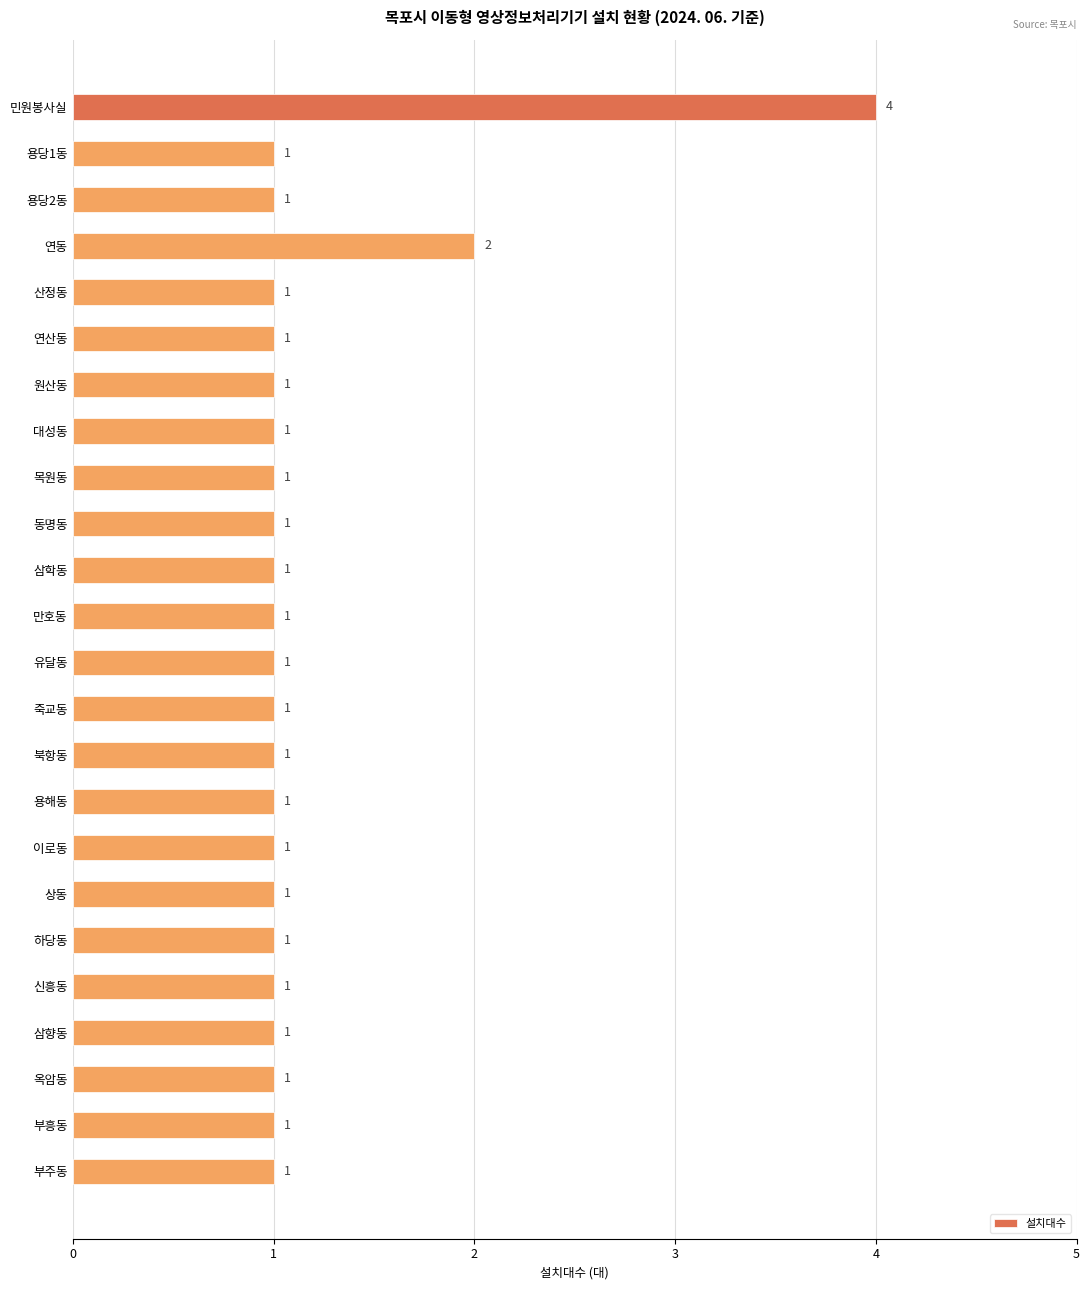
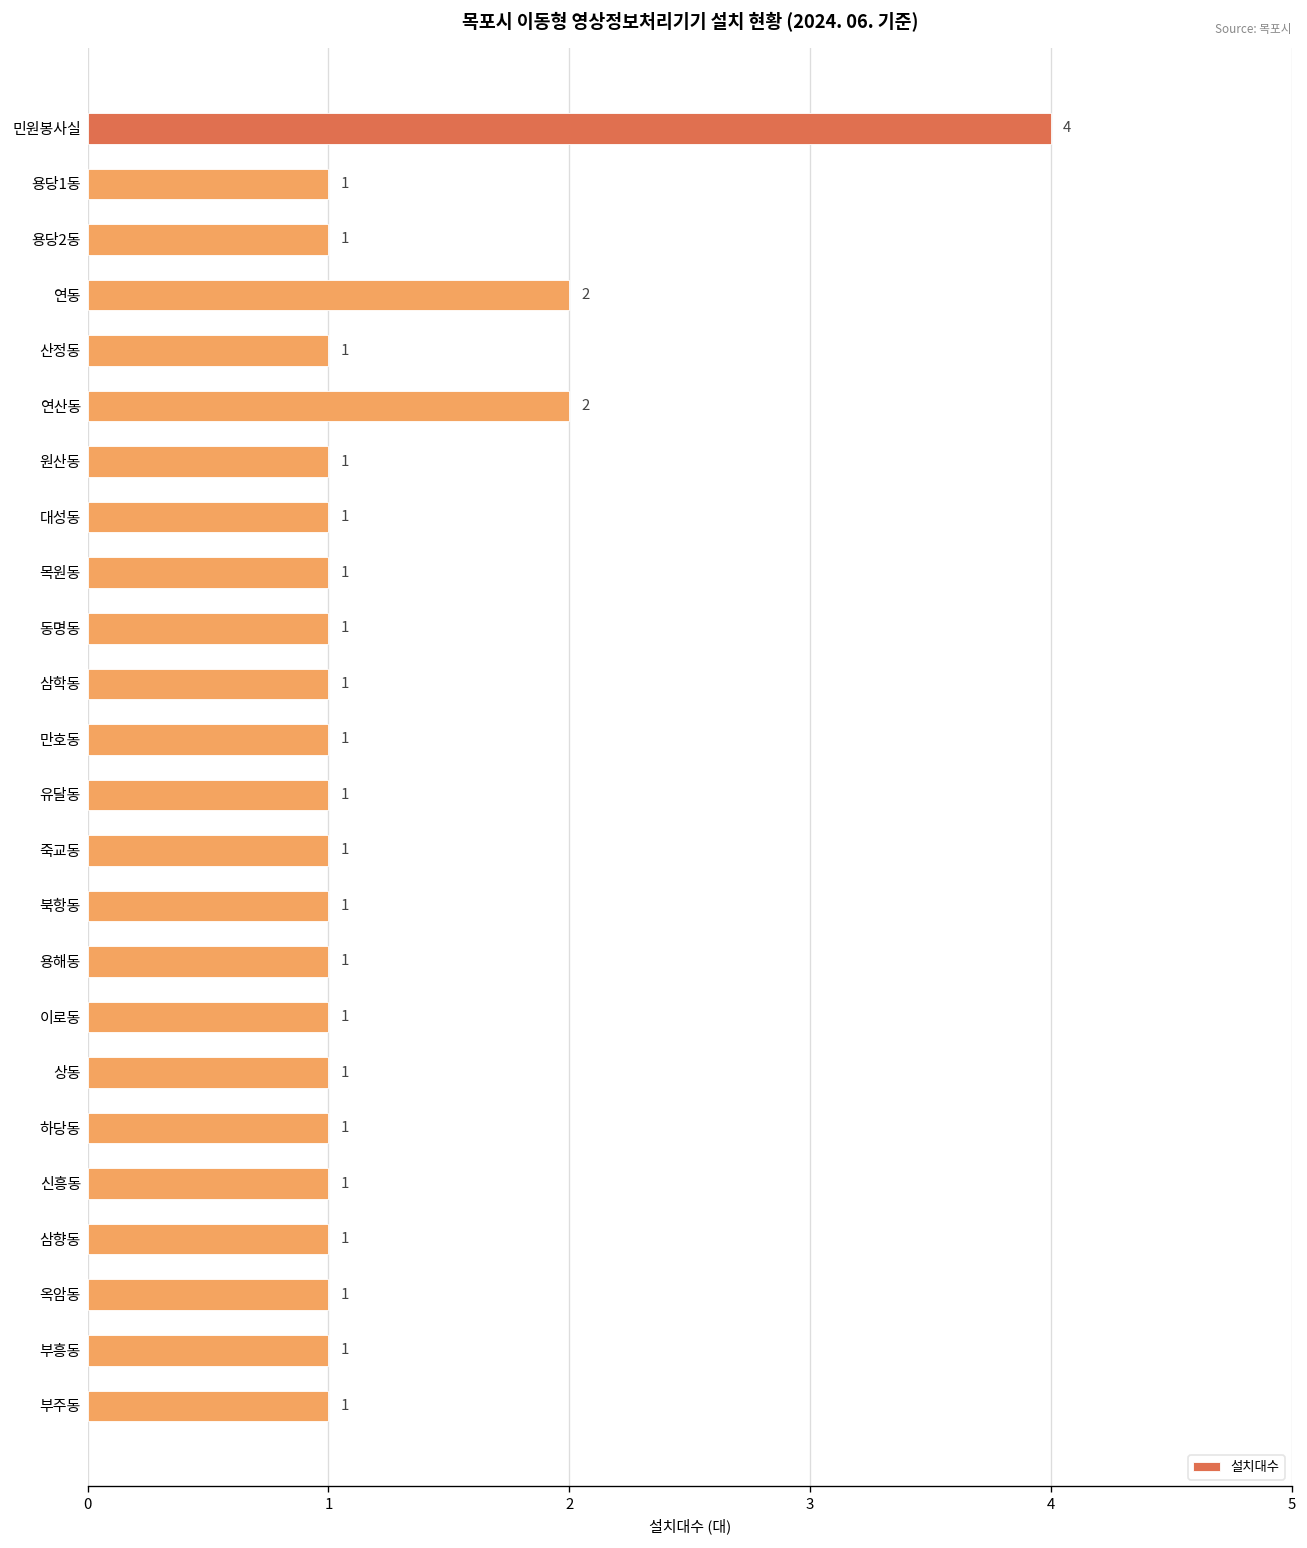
연산동: 1 -> 2
